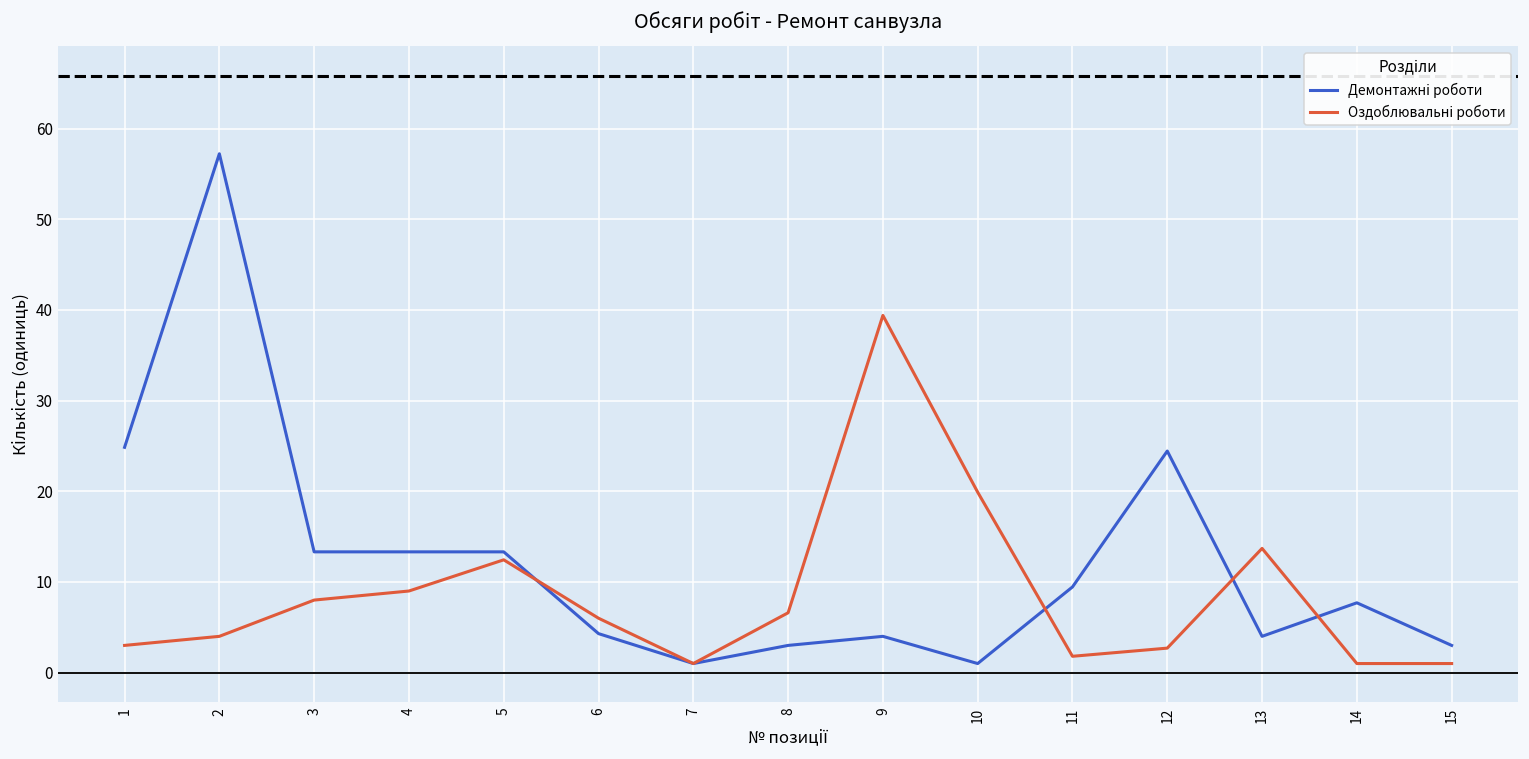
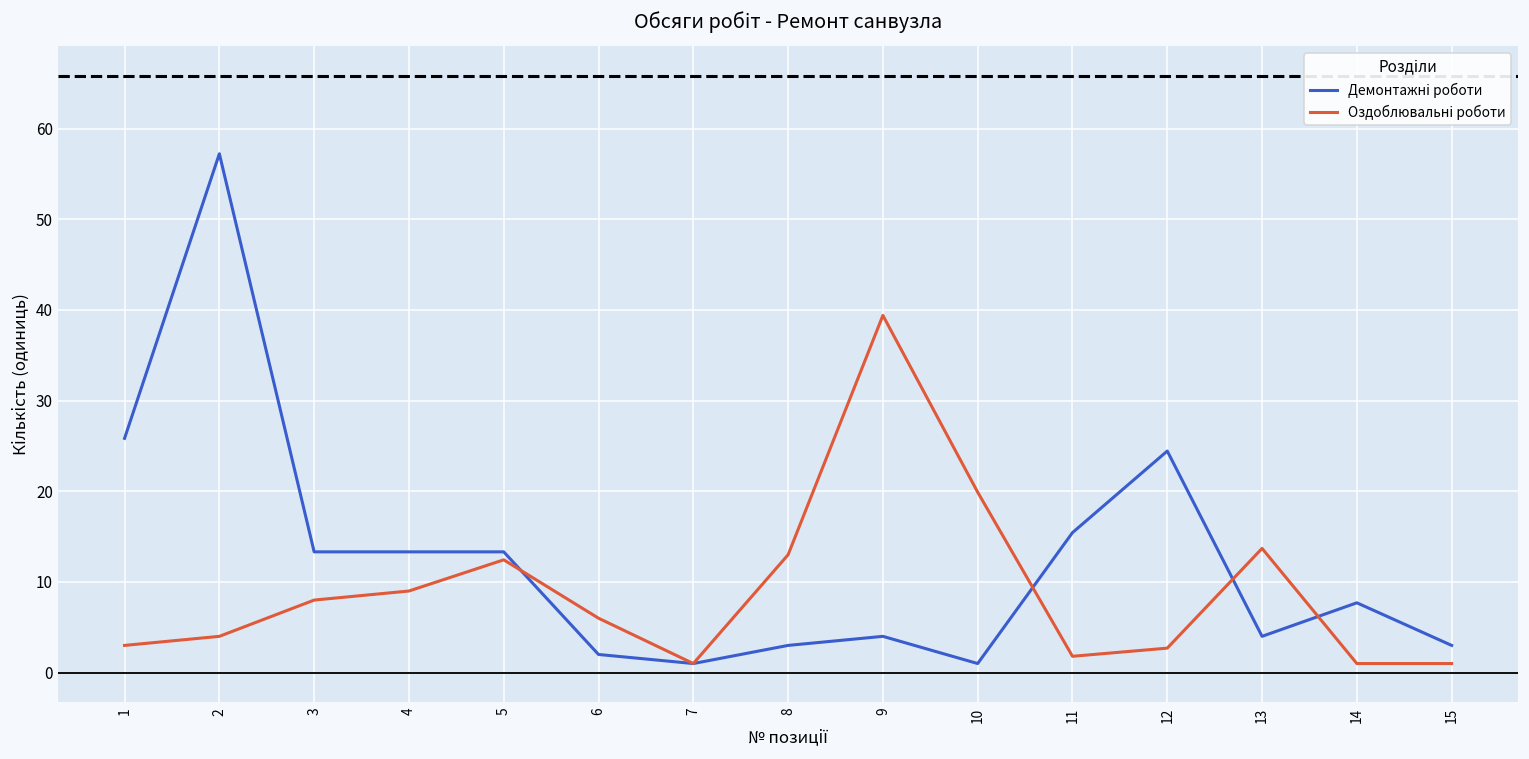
Демонтажні роботи, 1: 25 -> 26
Демонтажні роботи, 6: 4 -> 2
Оздоблювальні роботи, 8: 7 -> 13
Демонтажні роботи, 11: 9 -> 15
